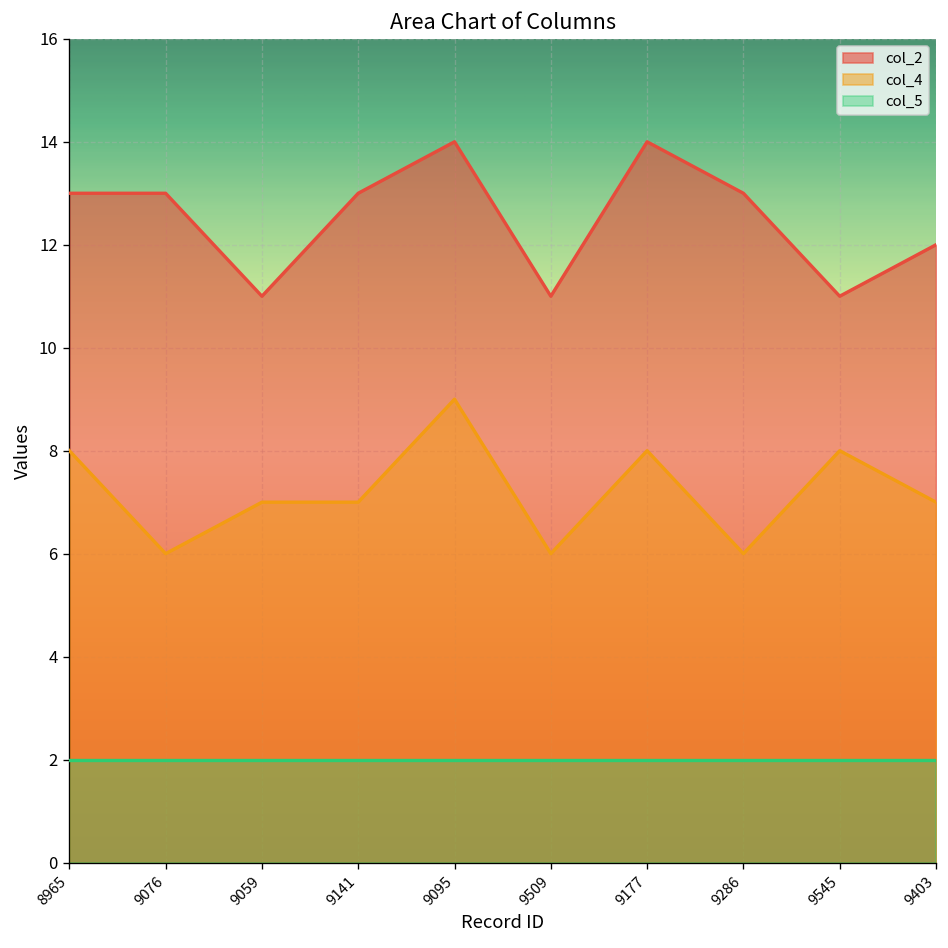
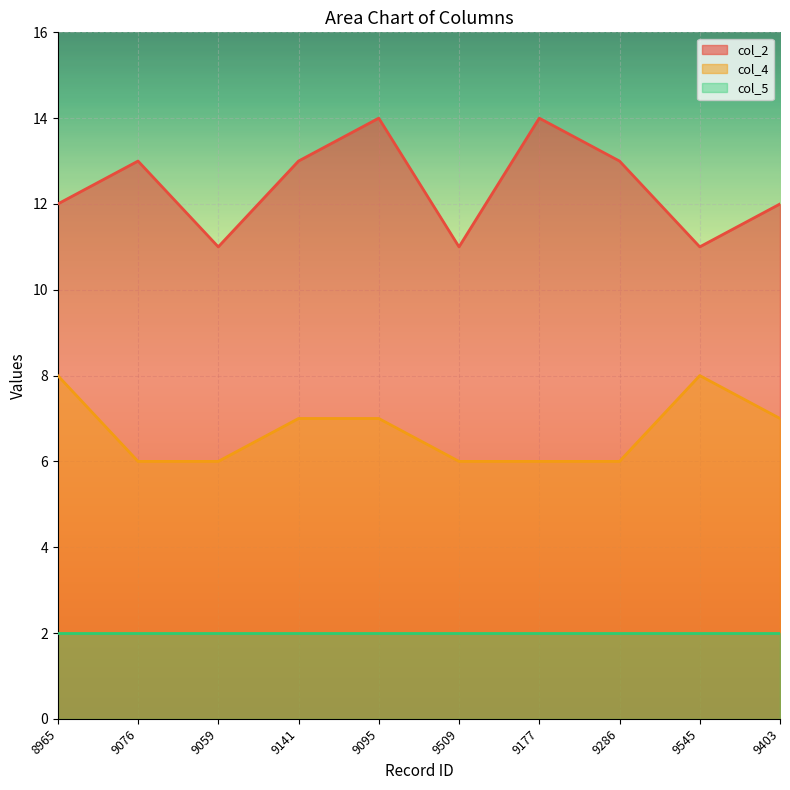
col_2, 8965: 13 -> 12
col_4, 9059: 7 -> 6
col_4, 9095: 9 -> 7
col_4, 9177: 8 -> 6
